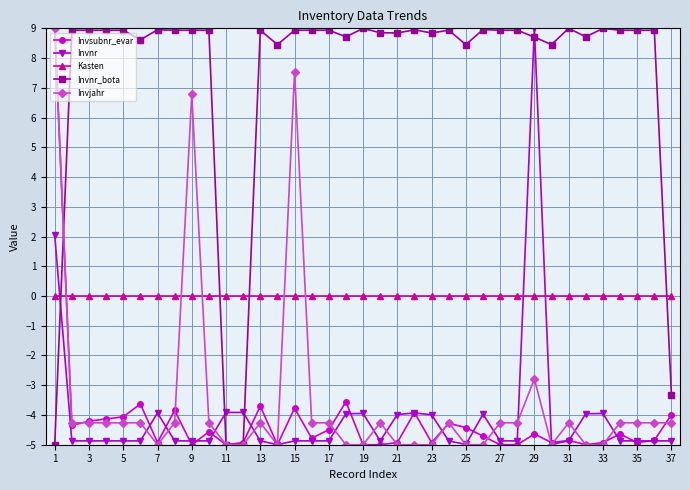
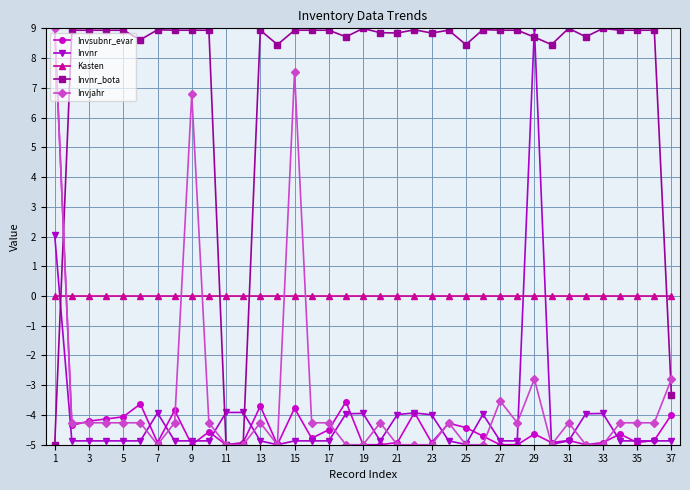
Invjahr, 27: -4.3 -> -3.5
Invjahr, 37: -4.3 -> -2.8
